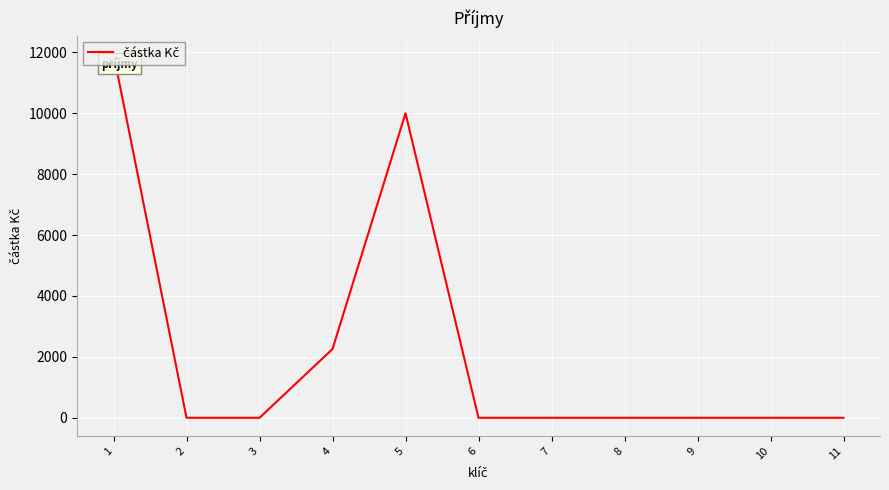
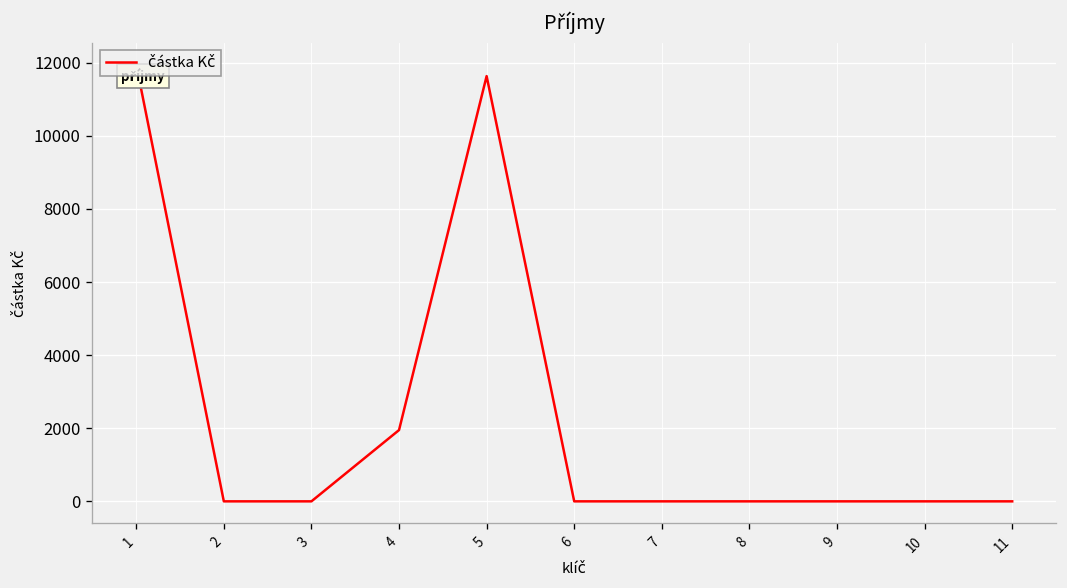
4: 2300 -> 2000
5: 10000 -> 11600
